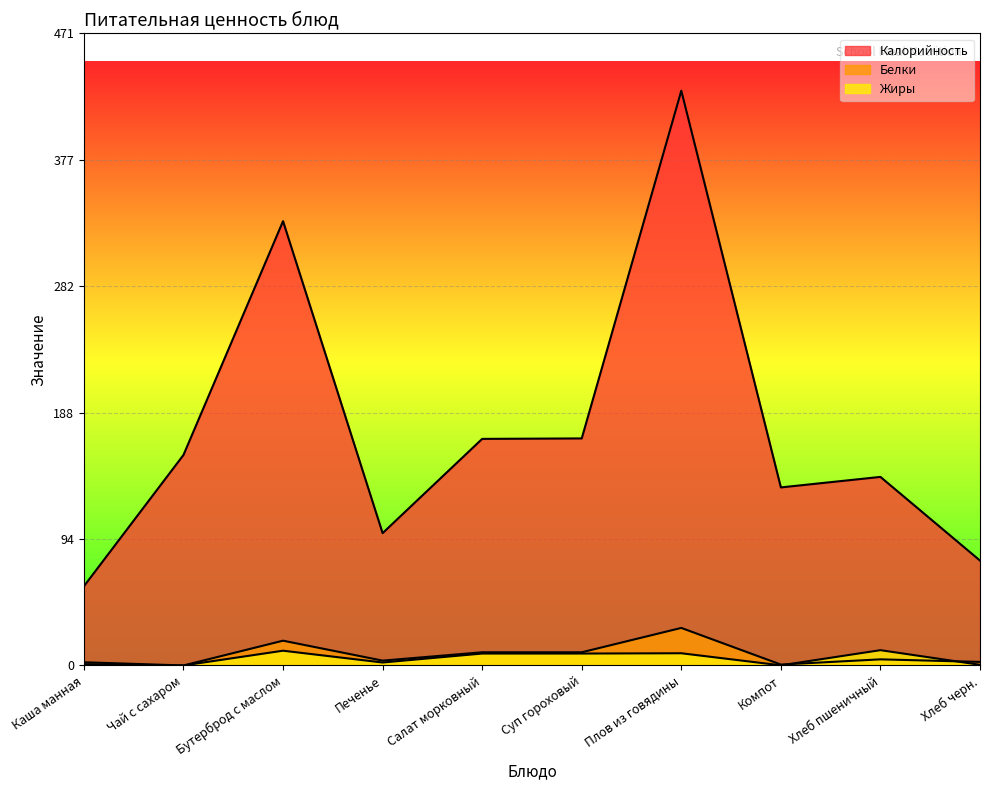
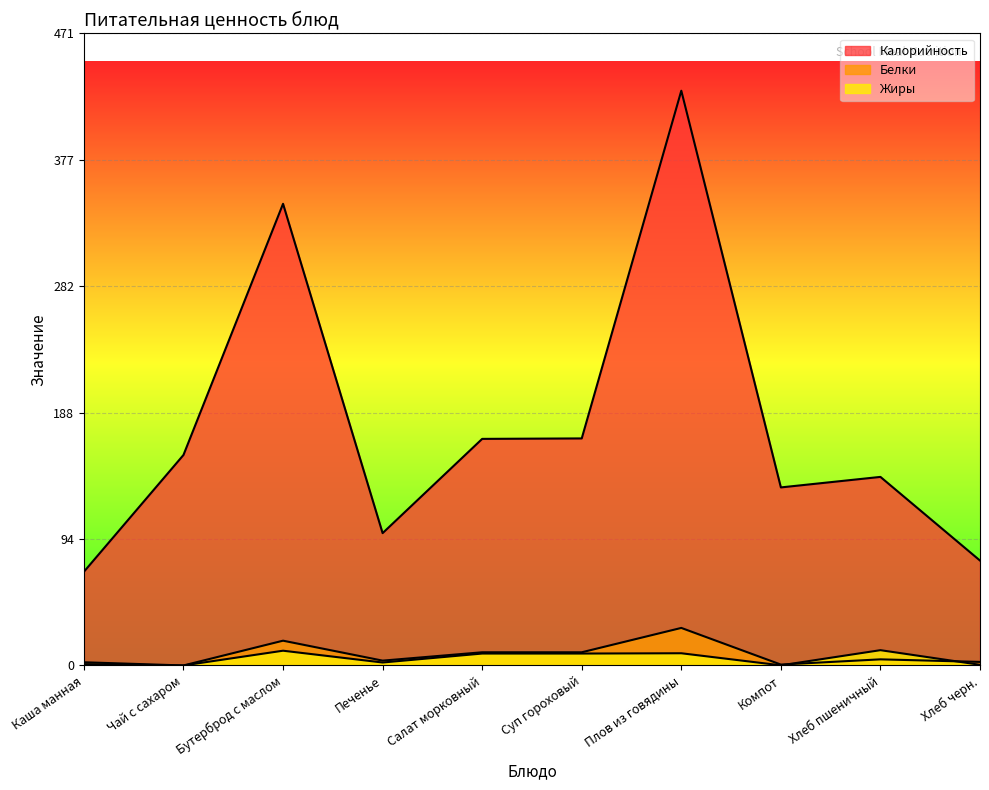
Калорийность, Каша манная: 59 -> 70
Калорийность, Бутерброд с маслом: 331 -> 344
